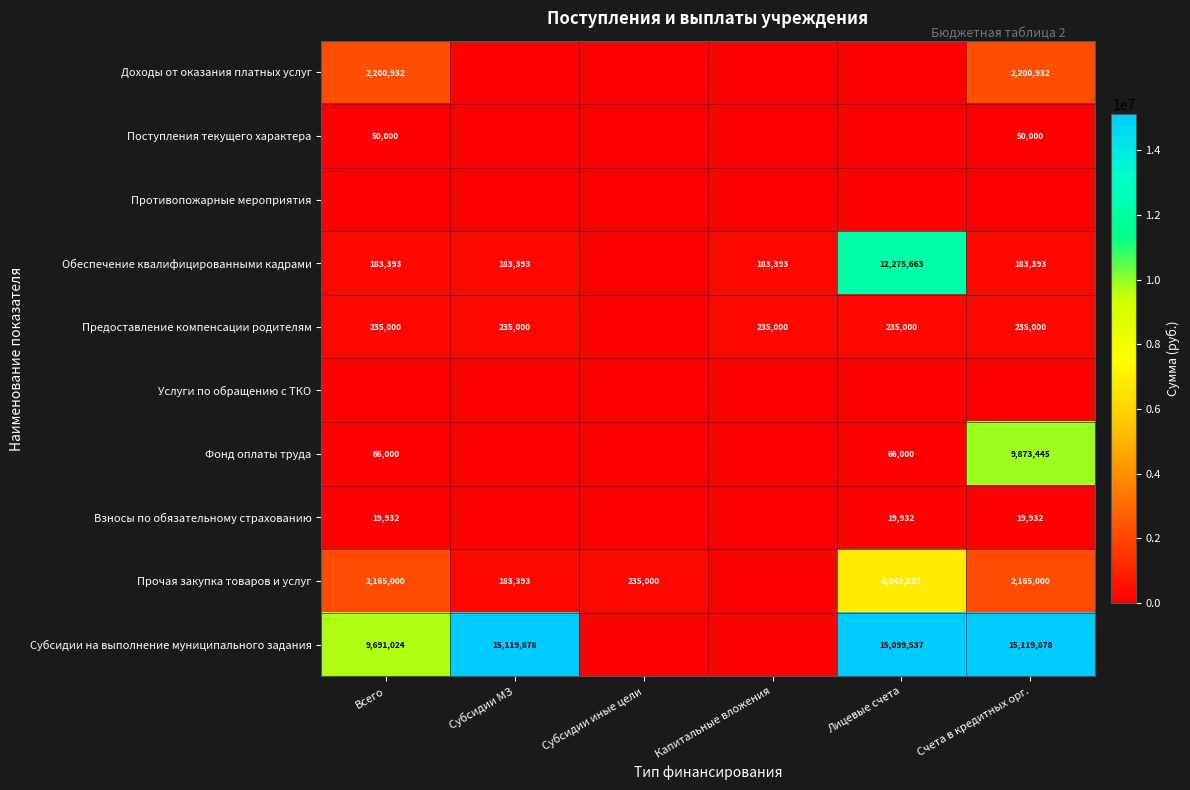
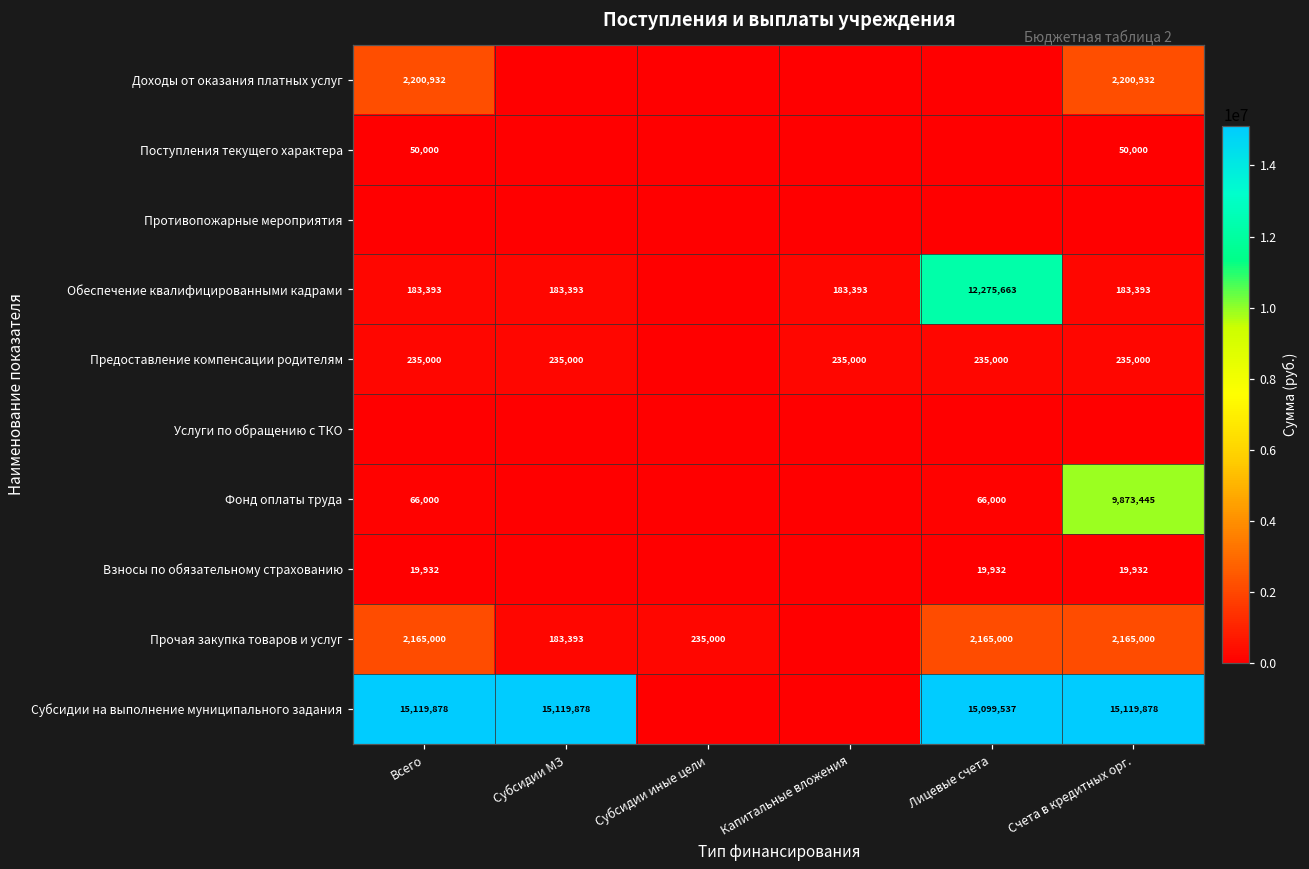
Прочая закупка товаров и услуг, Лицевые счета: 6,842,832 -> 2,165,000
Субсидии на выполнение муниципального задания, Всего: 9,691,024 -> 15,119,878
